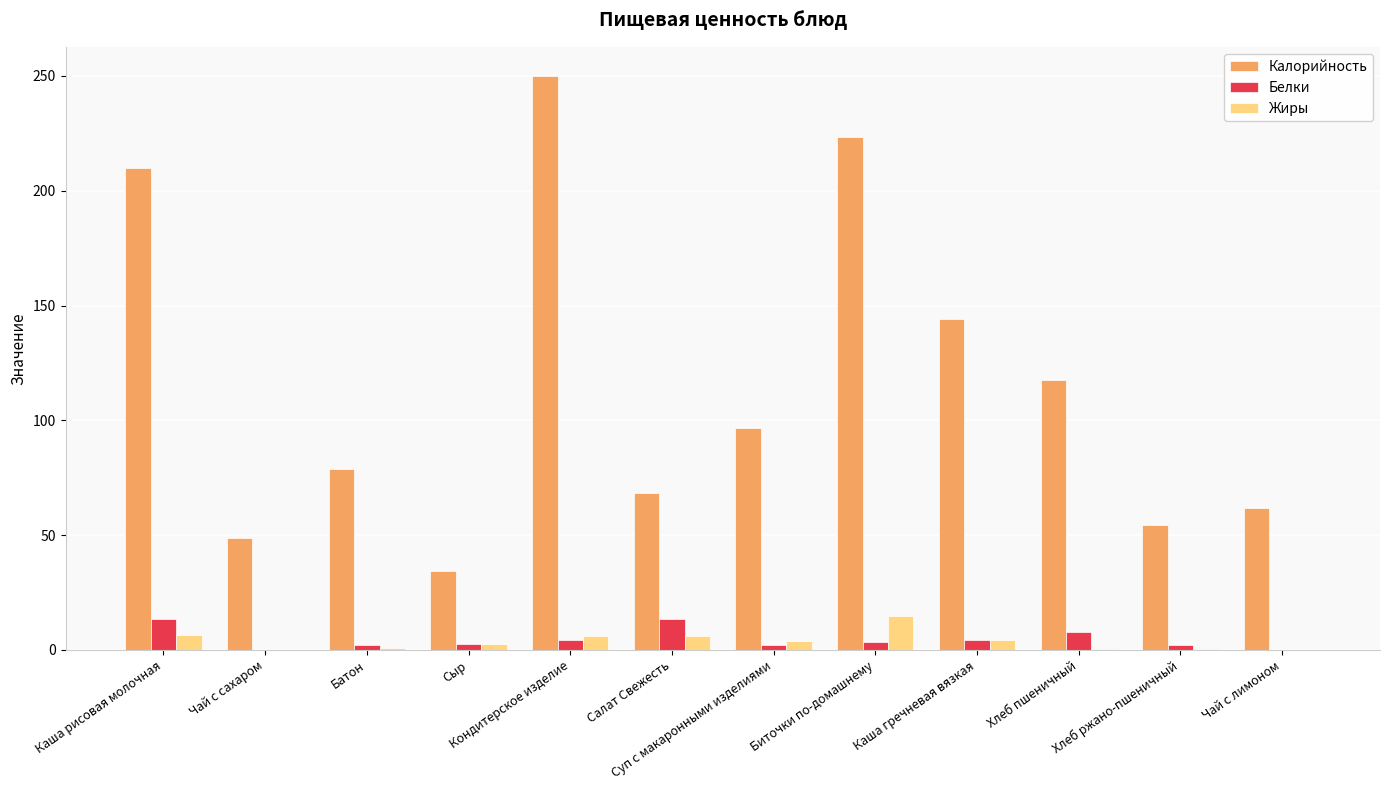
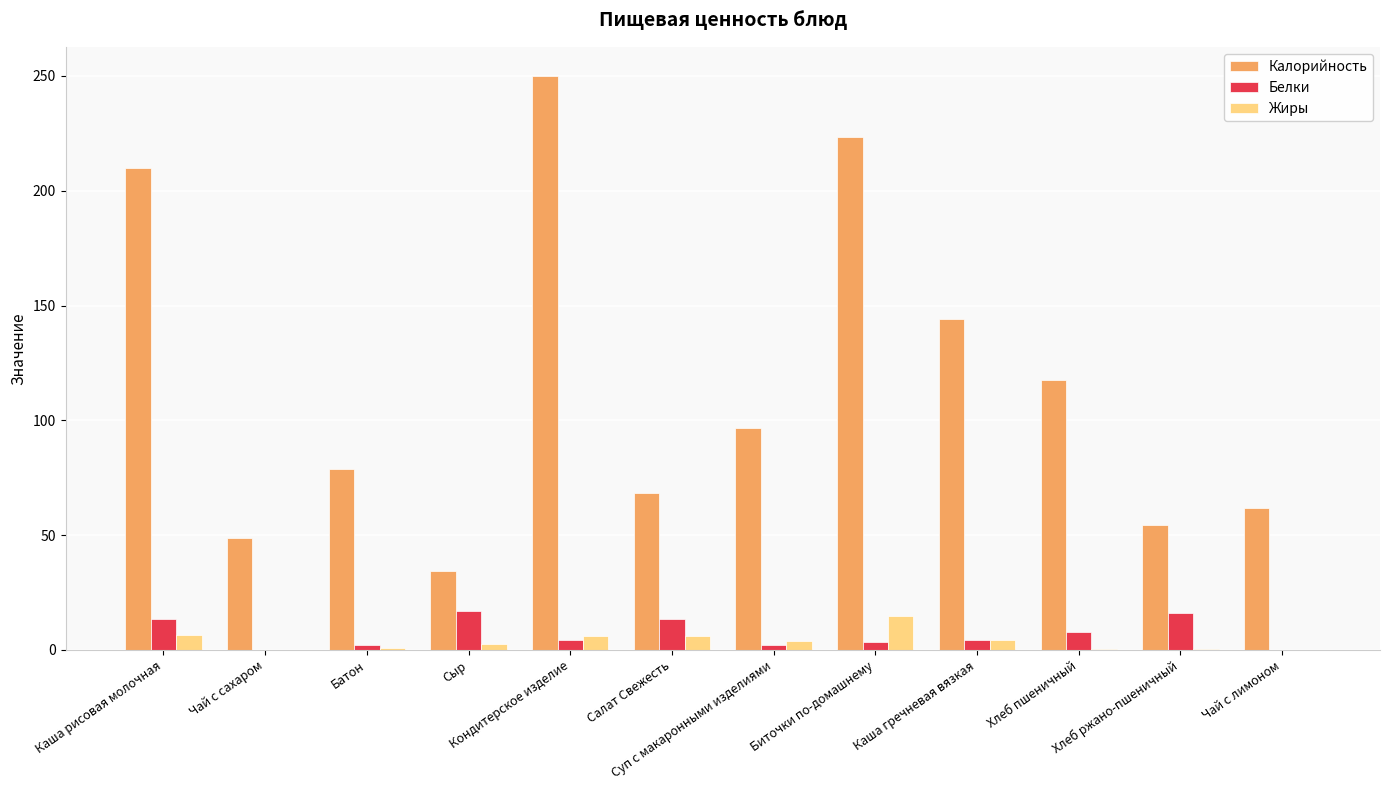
Белки, Сыр: 3 -> 17
Белки, Хлеб ржано-пшеничный: 2 -> 16
